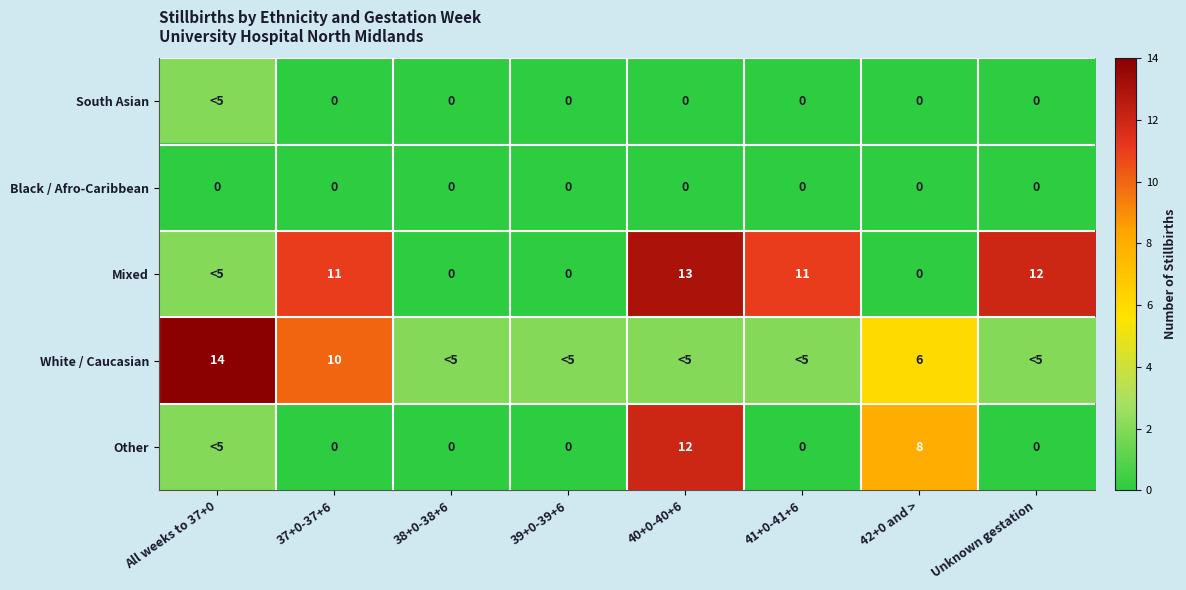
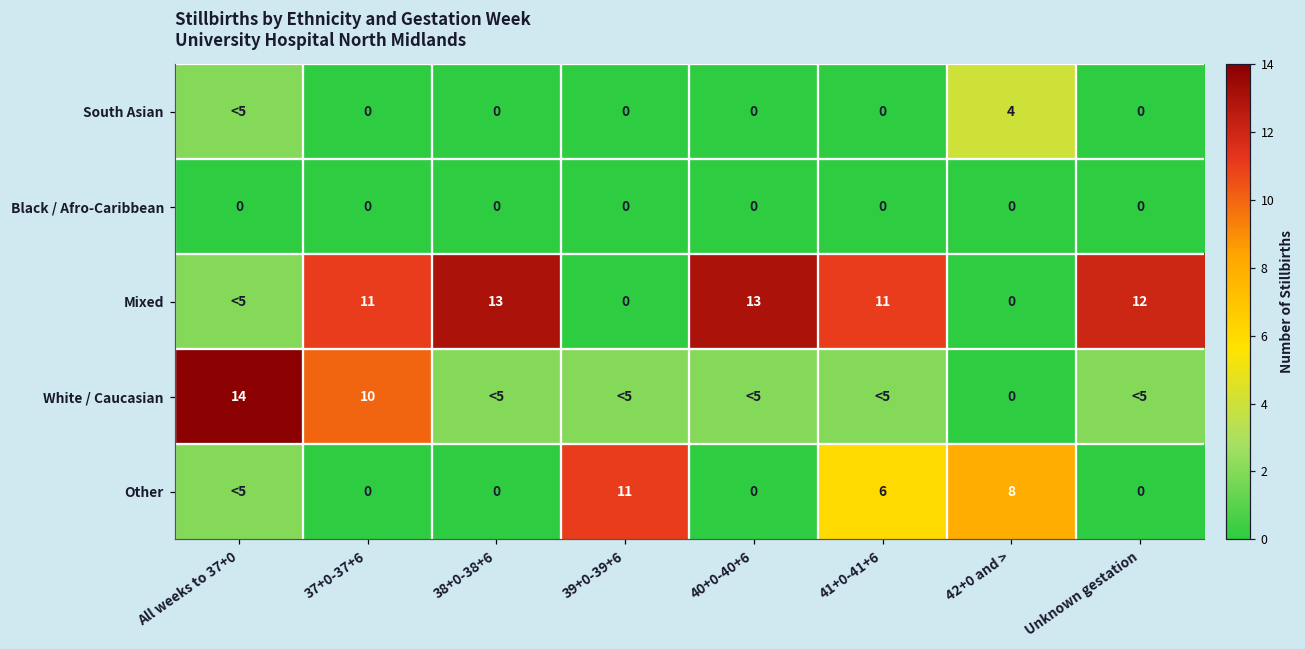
South Asian, 42+0 and >: 0 -> 4
Mixed, 38+0-38+6: 0 -> 13
White / Caucasian, 42+0 and >: 6 -> 0
Other, 39+0-39+6: 0 -> 11
Other, 40+0-40+6: 12 -> 0
Other, 41+0-41+6: 0 -> 6
